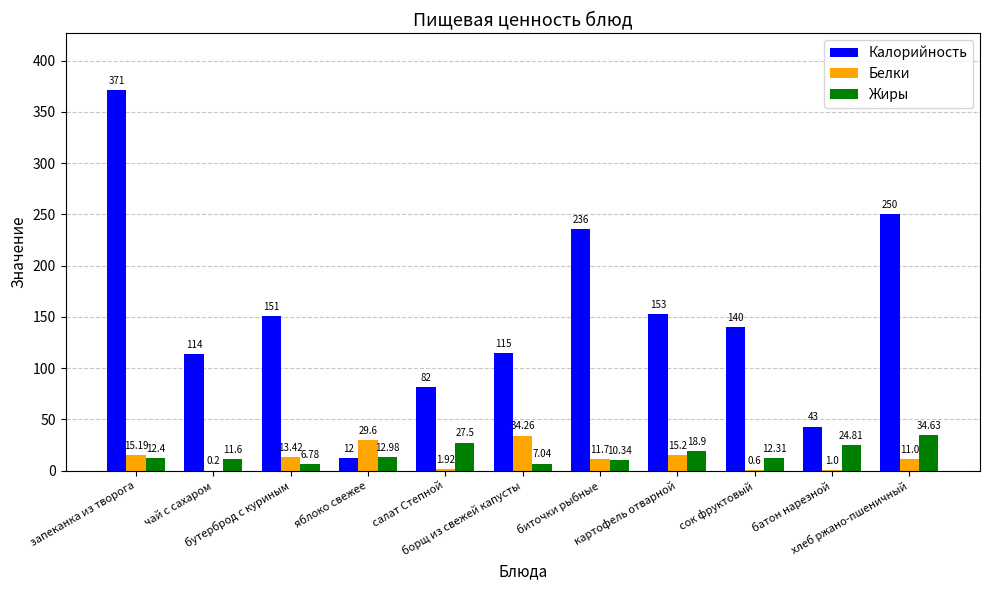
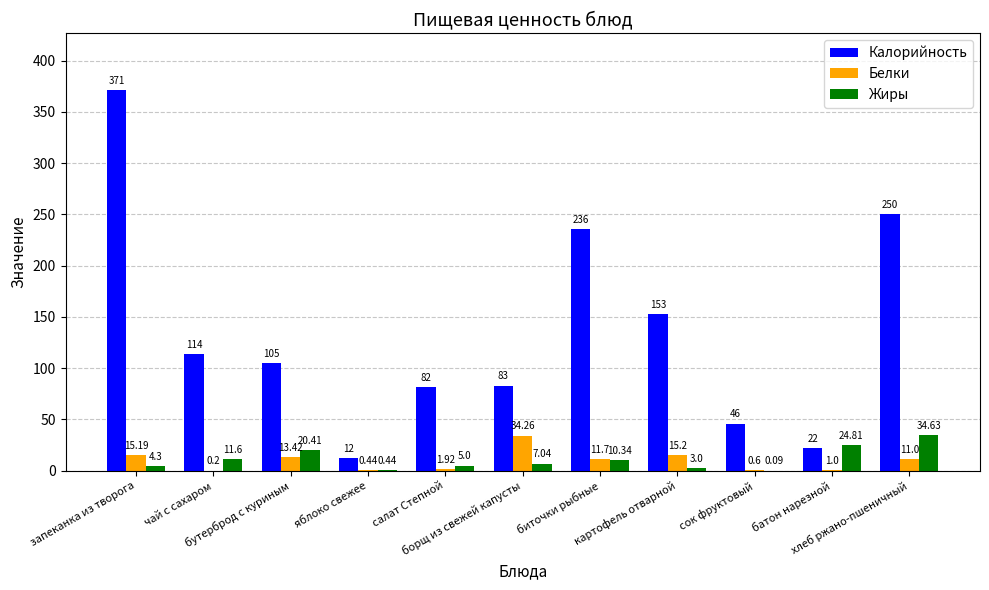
Жиры, запеканка из творога: 12.4 -> 4.3
Калорийность, бутерброд с куриным: 151 -> 105
Жиры, бутерброд с куриным: 6.78 -> 20.41
Белки, яблоко свежее: 29.6 -> 0.44
Жиры, яблоко свежее: 12.98 -> 0.44
Жиры, салат Степной: 27.5 -> 5.0
Калорийность, борщ из свежей капусты: 115 -> 83
Жиры, картофель отварной: 18.9 -> 3.0
Калорийность, сок фруктовый: 140 -> 46
Жиры, сок фруктовый: 12.31 -> 0.09
Калорийность, батон нарезной: 43 -> 22
